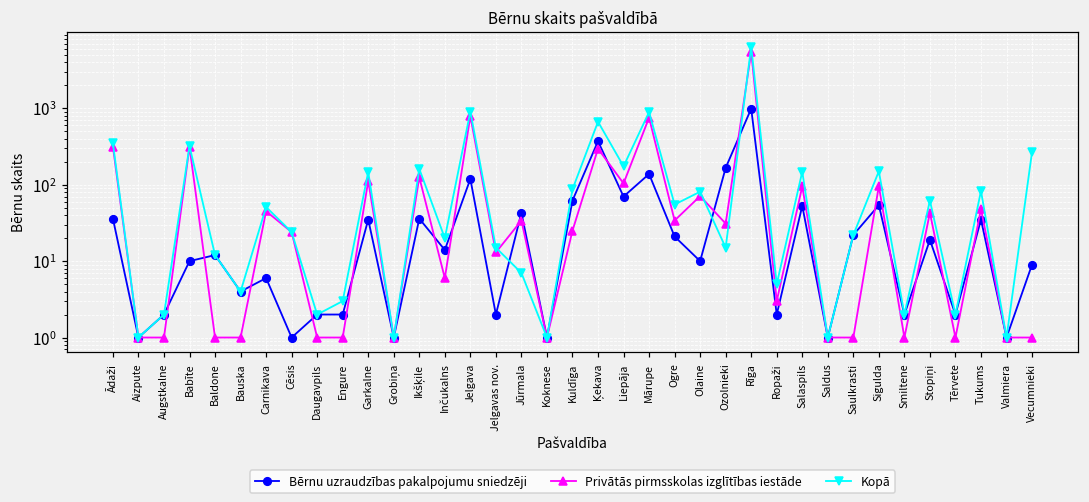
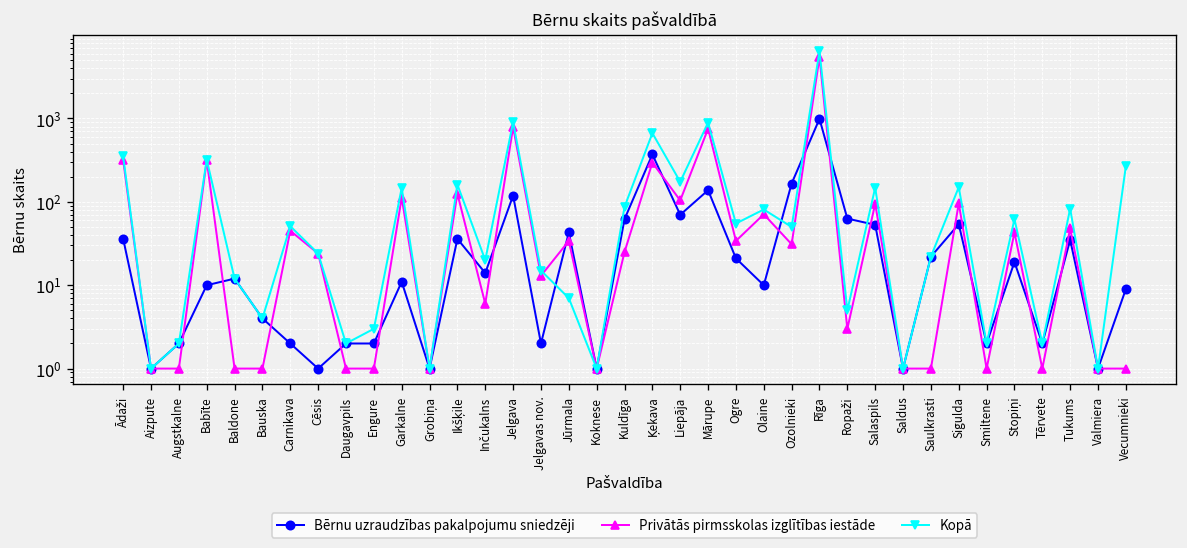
Bērnu uzraudzības pakalpojumu sniedzēji, Carnikava: 6 -> 2
Bērnu uzraudzības pakalpojumu sniedzēji, Garkalne: 40 -> 11
Kopā, Ozolnieki: 15 -> 50
Bērnu uzraudzības pakalpojumu sniedzēji, Ropaži: 2 -> 60
